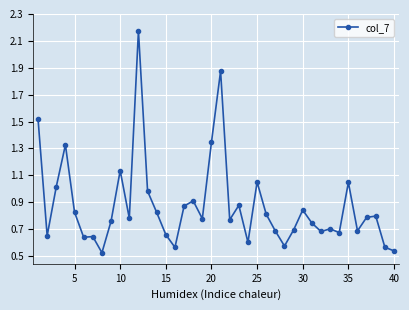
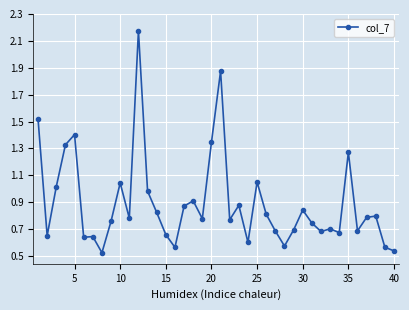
5: 0.83 -> 1.40
10: 1.14 -> 1.04
35: 1.05 -> 1.27
